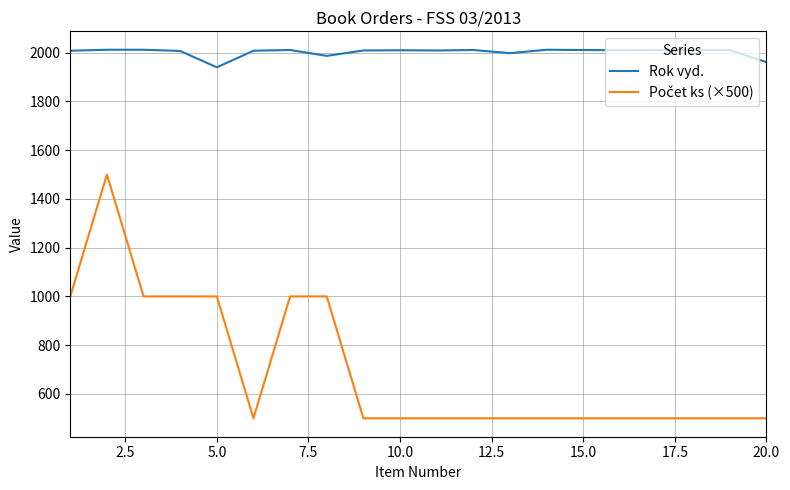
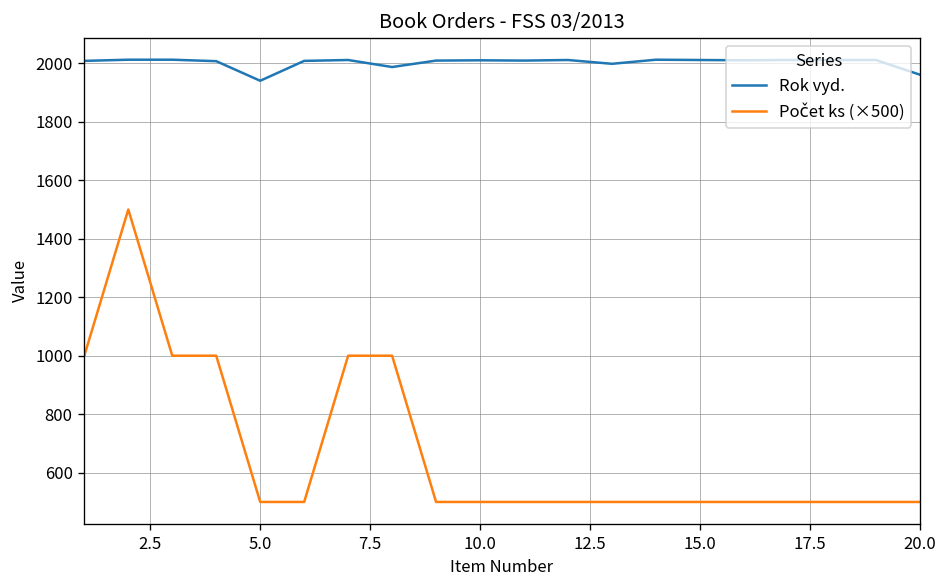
Počet ks (×500), 5.0: 1000 -> 500
